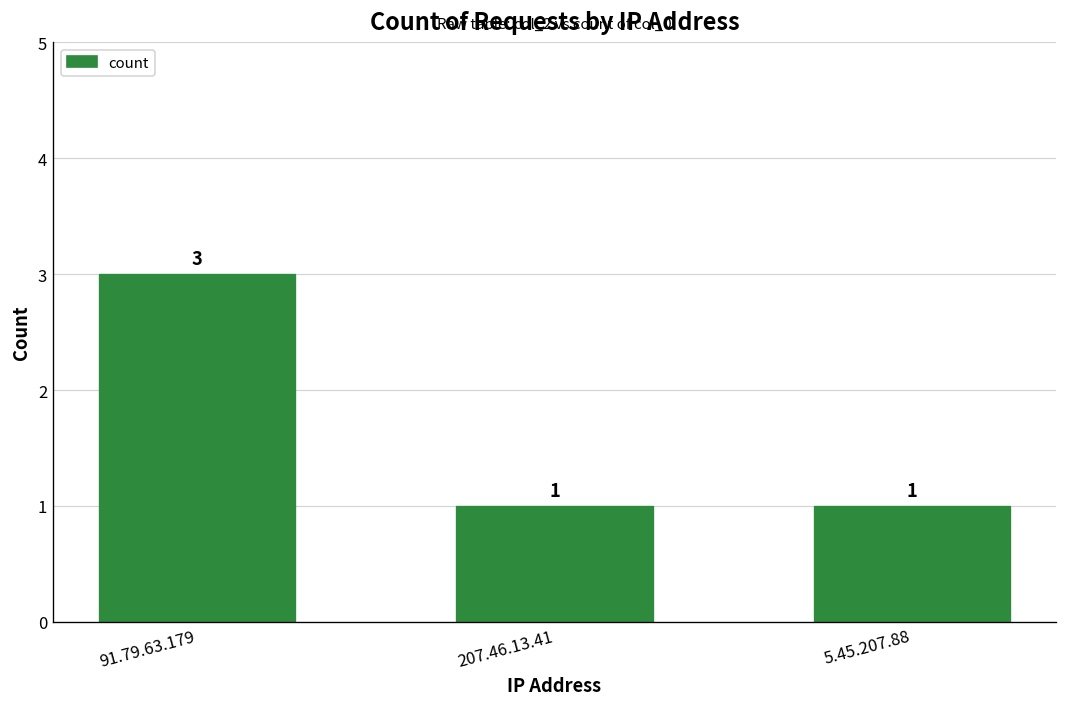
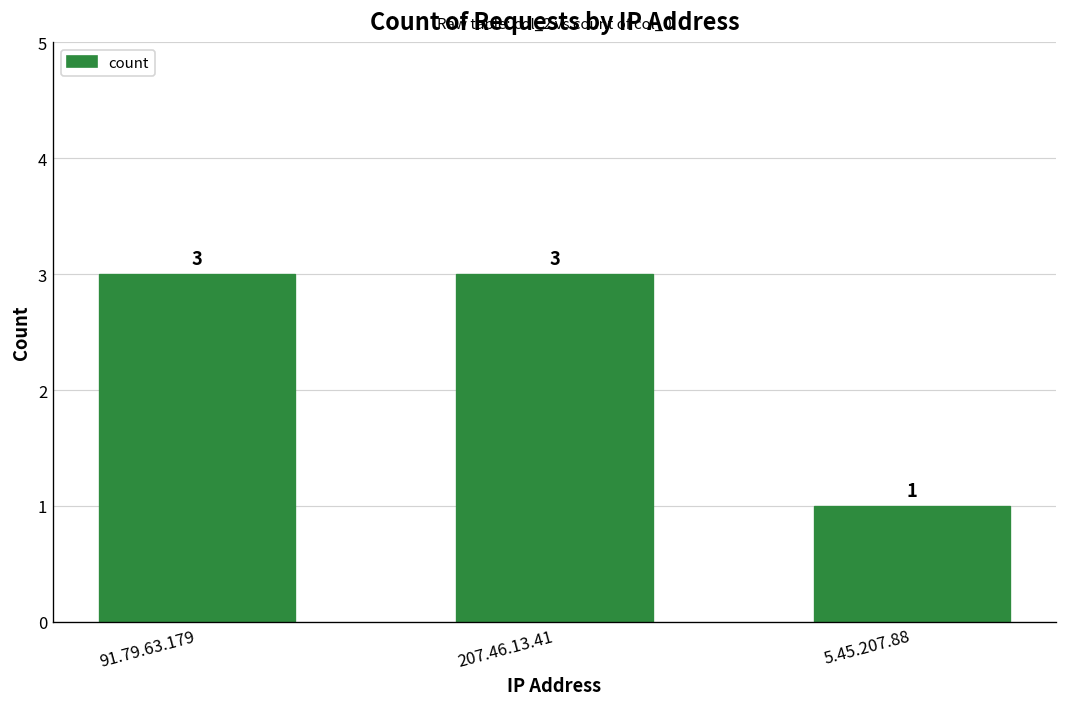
207.46.13.41: 1 -> 3
